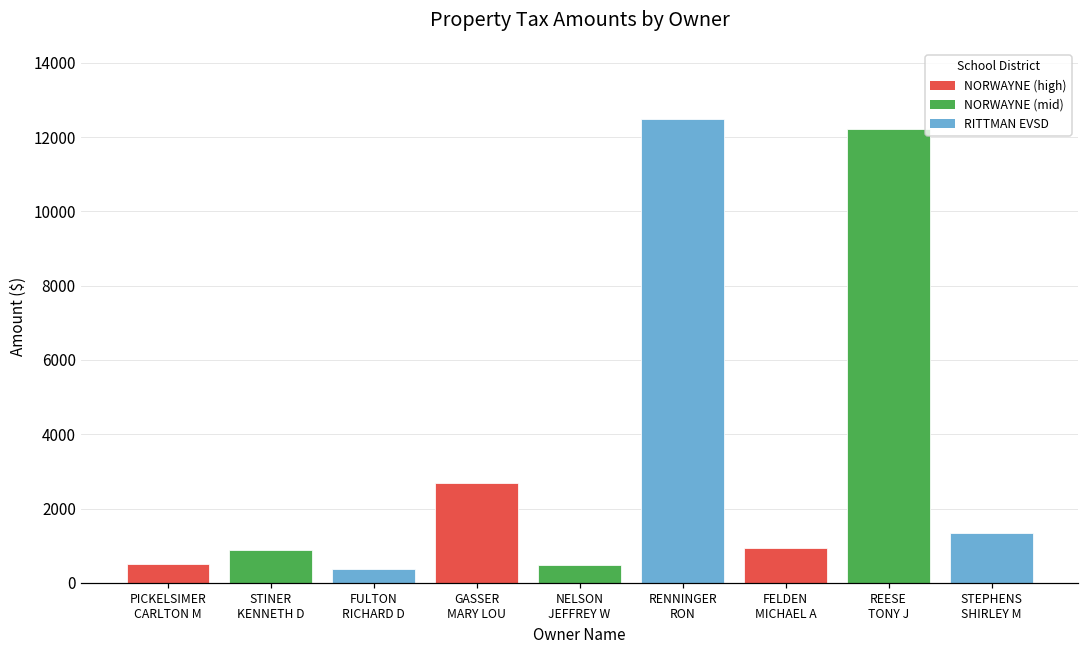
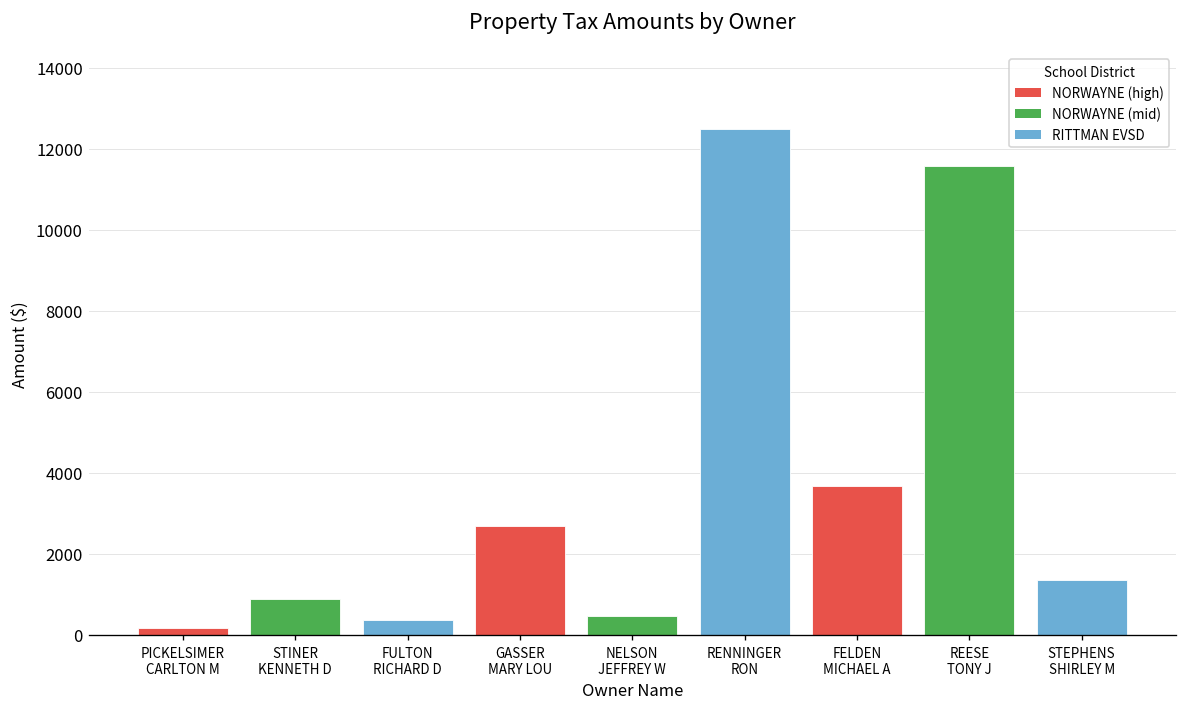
PICKELSIMER CARLTON M: 500 -> 200
FELDEN MICHAEL A: 900 -> 3700
REESE TONY J: 12200 -> 11600
